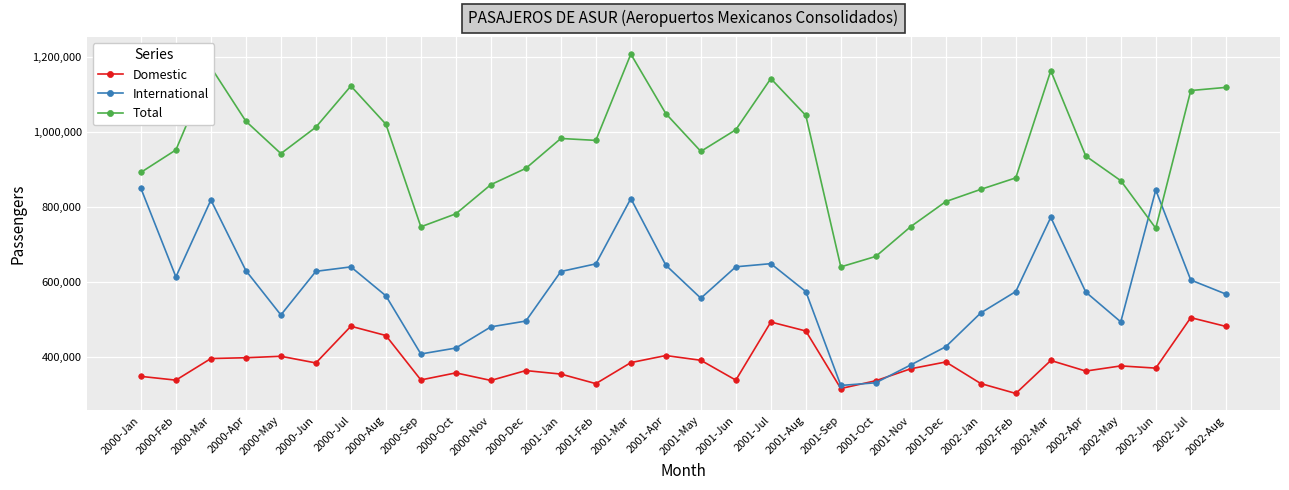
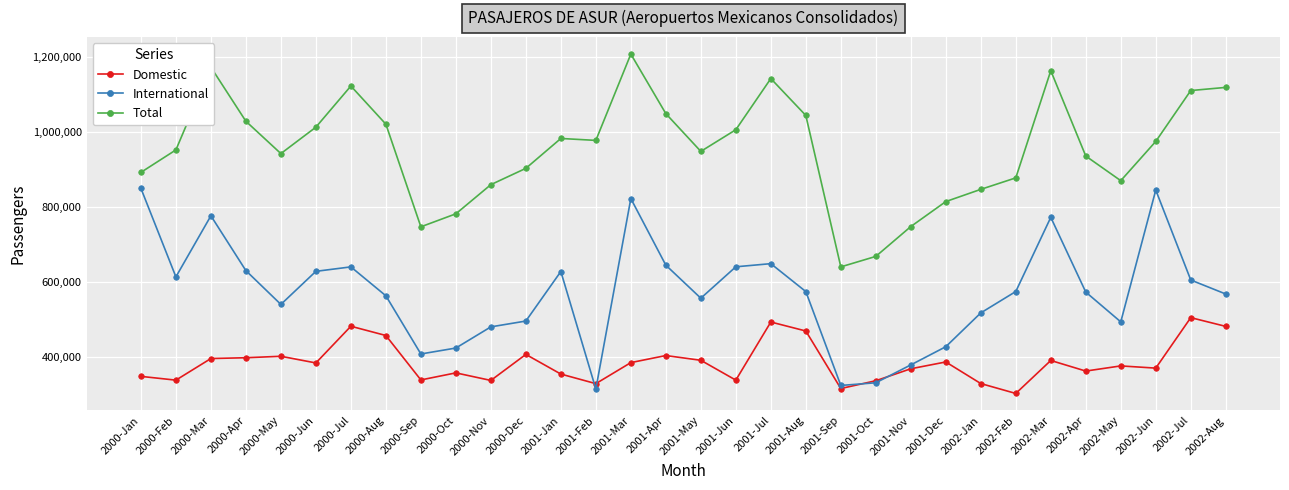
International, 2000-Mar: 820,000 -> 780,000
International, 2000-May: 510,000 -> 540,000
Domestic, 2000-Dec: 360,000 -> 410,000
International, 2001-Feb: 650,000 -> 320,000
Total, 2002-Jun: 740,000 -> 980,000
